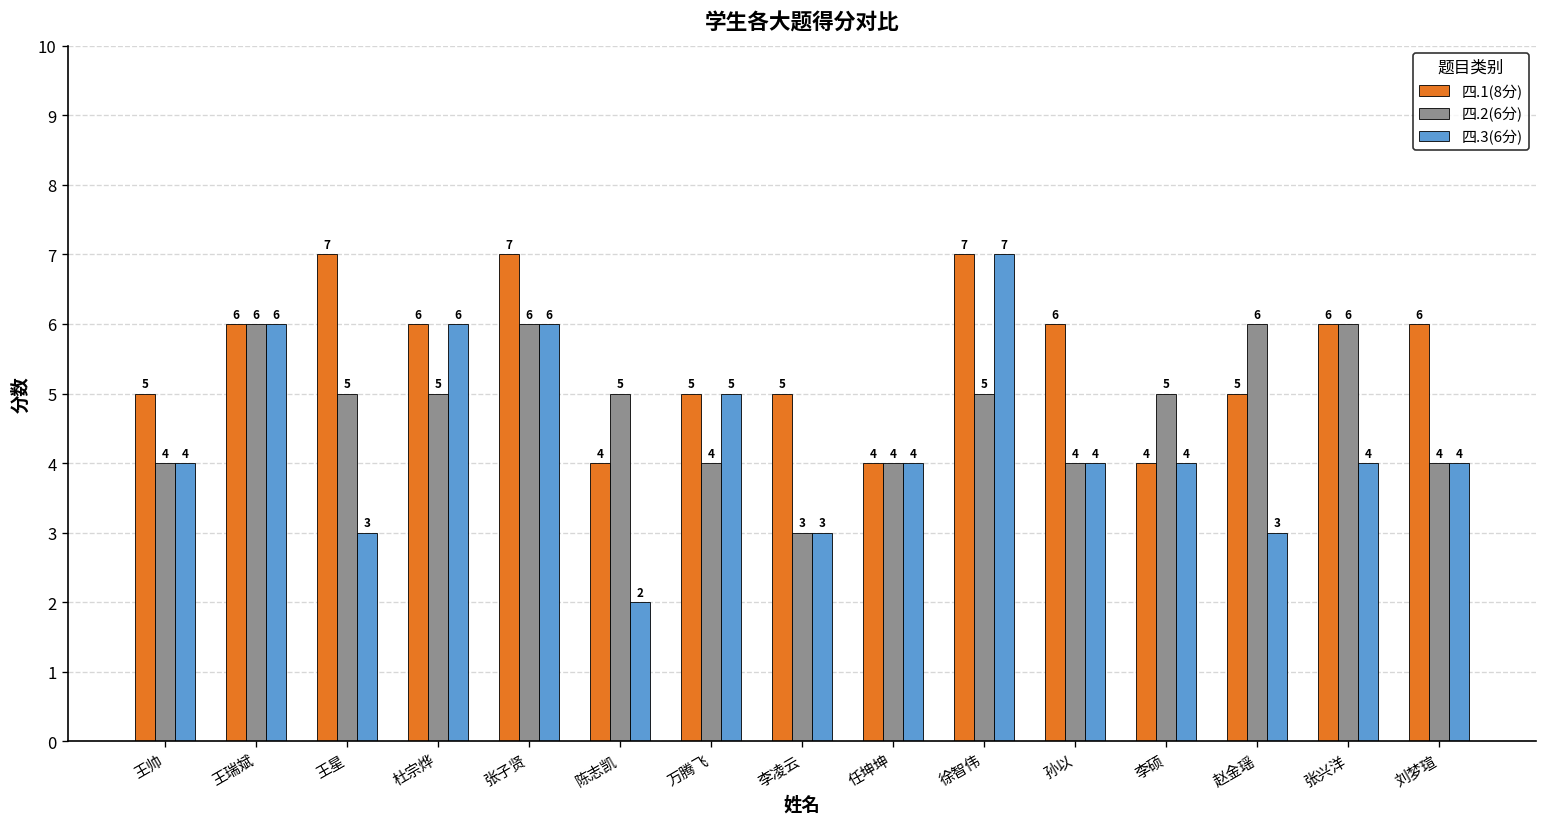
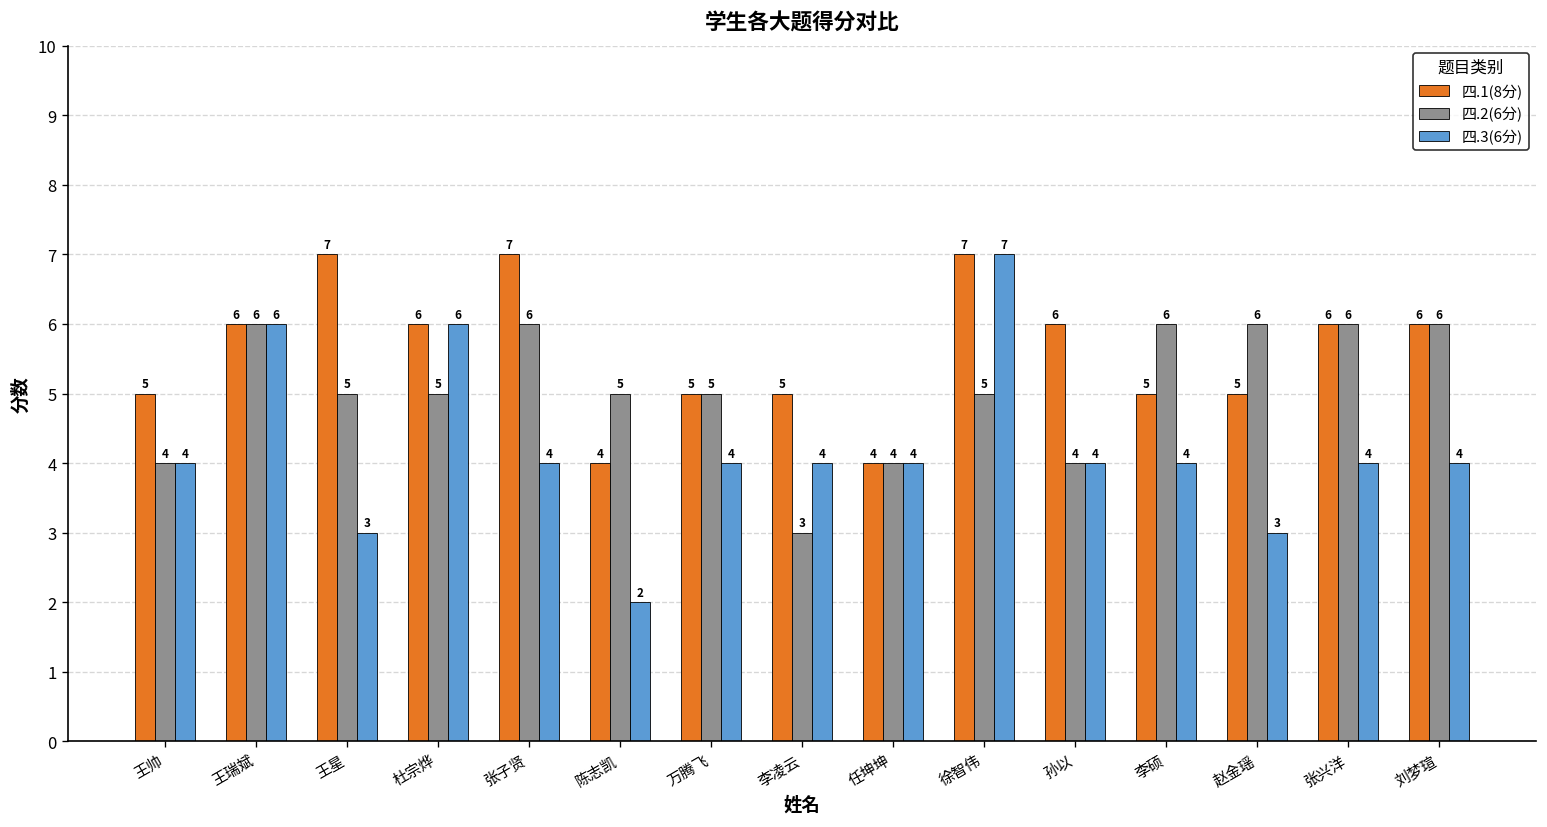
四.3(6分), 张子贤: 6 -> 4
四.2(6分), 万腾飞: 4 -> 5
四.3(6分), 万腾飞: 5 -> 4
四.3(6分), 李凌云: 3 -> 4
四.1(8分), 李硕: 4 -> 5
四.2(6分), 李硕: 5 -> 6
四.2(6分), 刘梦瑄: 4 -> 6
